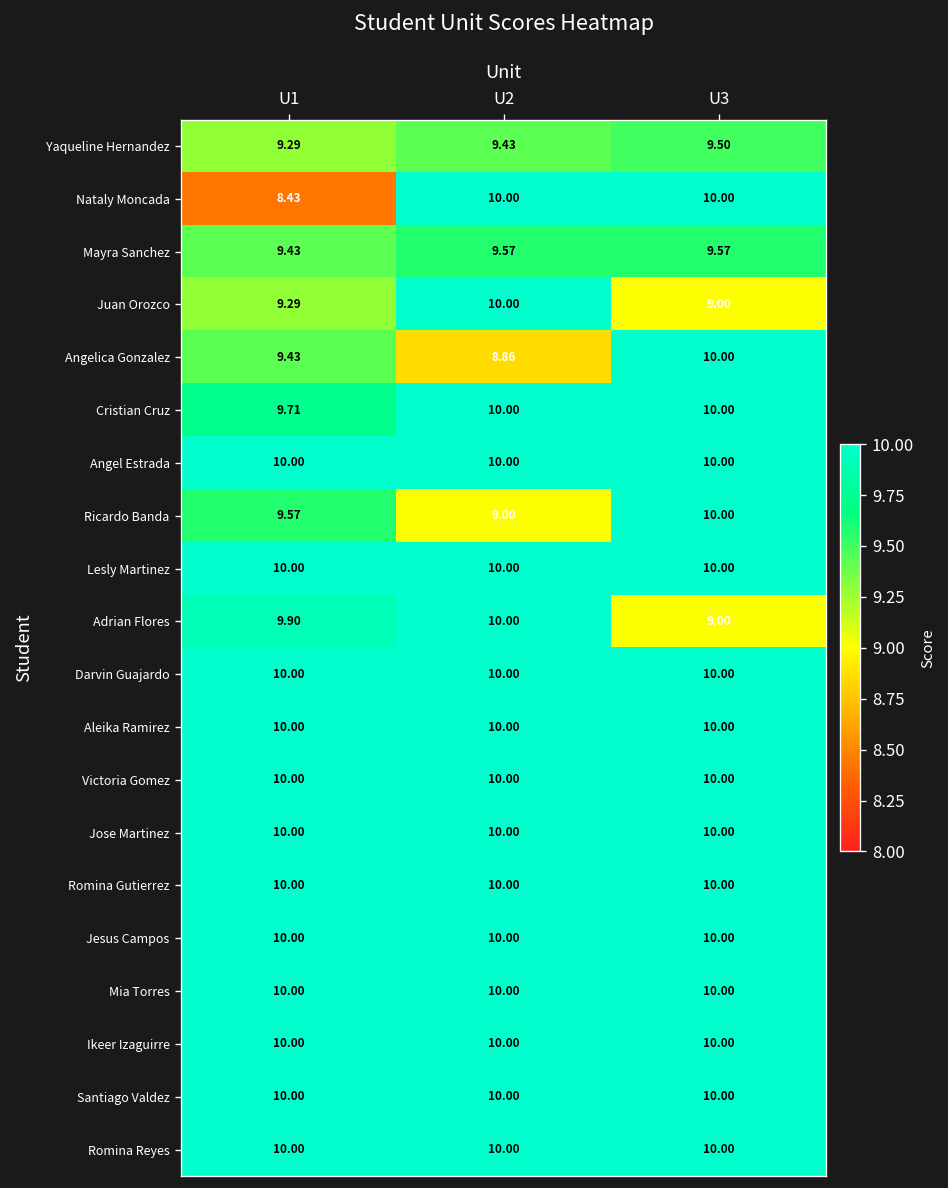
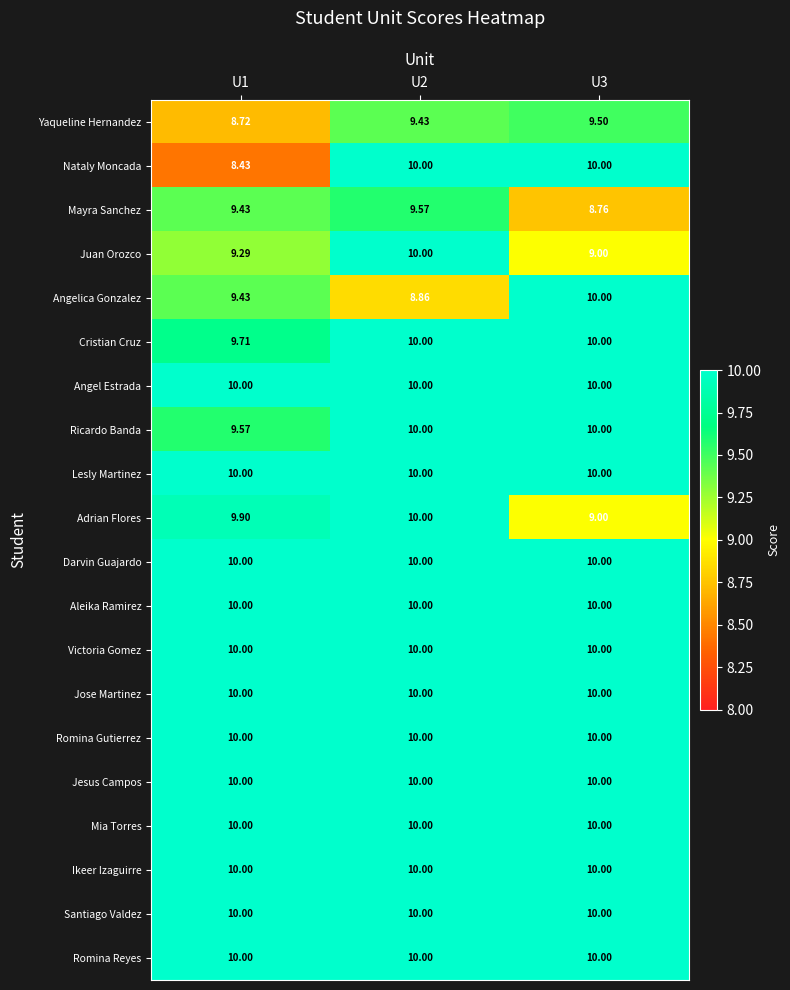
Yaqueline Hernandez, U1: 9.29 -> 8.72
Mayra Sanchez, U3: 9.57 -> 8.76
Ricardo Banda, U2: 9.00 -> 10.00
